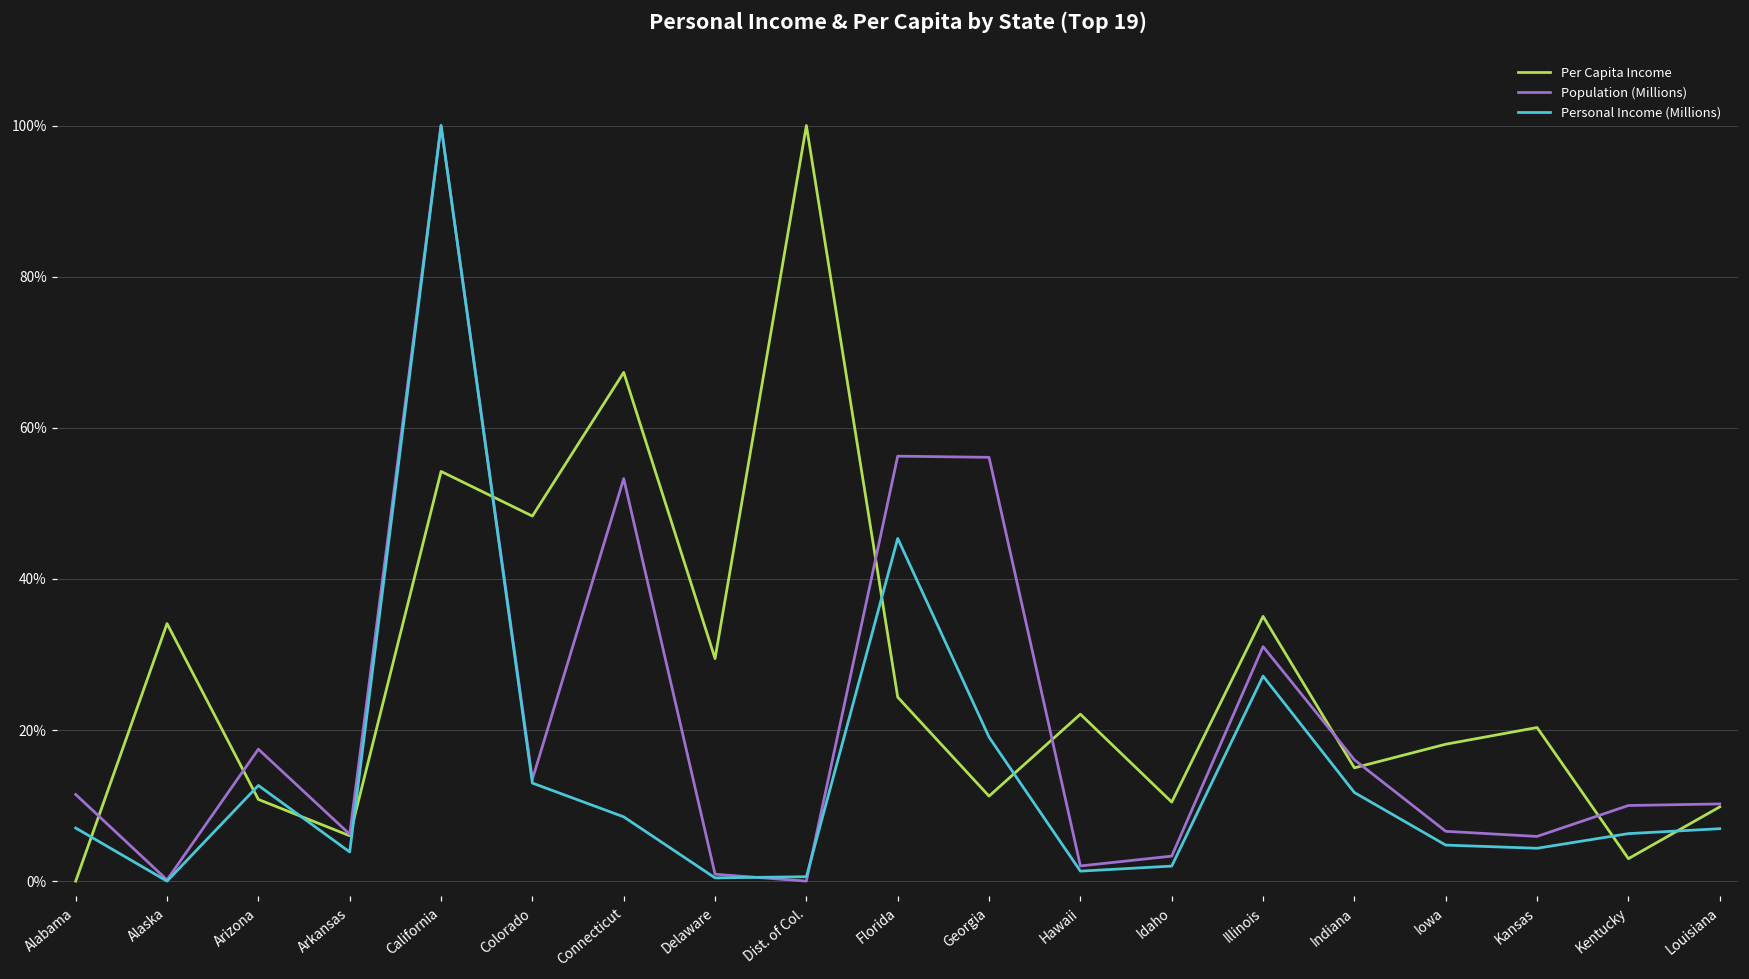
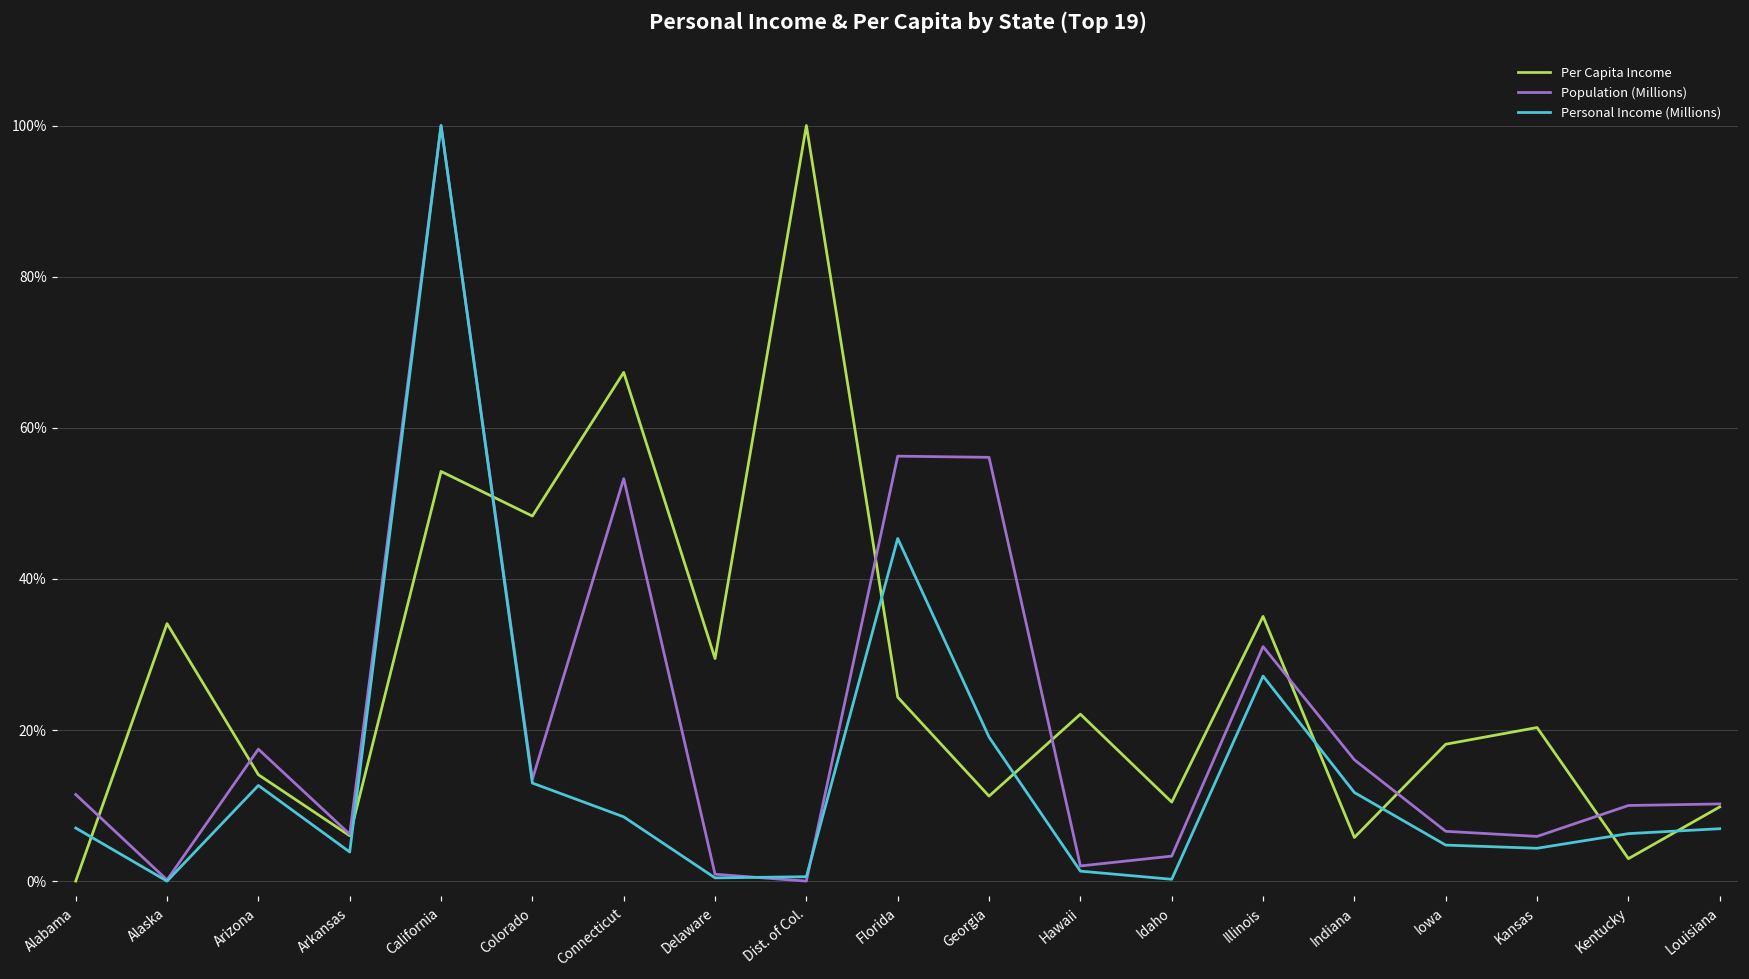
Per Capita Income, Arizona: 11% -> 14%
Personal Income (Millions), Idaho: 2% -> 0%
Per Capita Income, Indiana: 15% -> 6%
